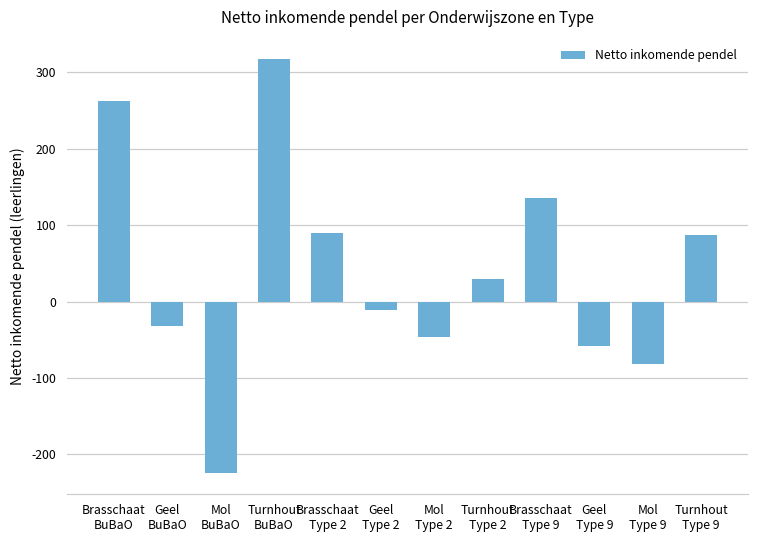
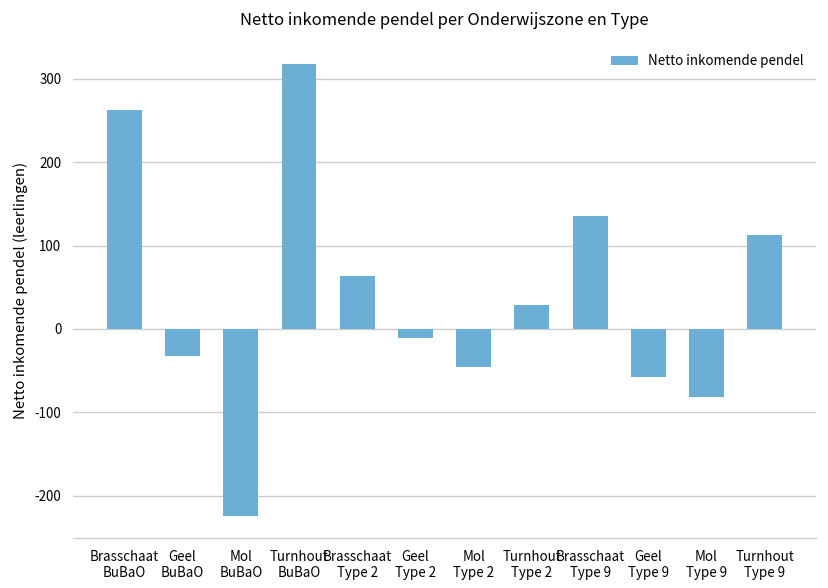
Brasschaat Type 2: 90 -> 60
Turnhout Type 9: 90 -> 110
